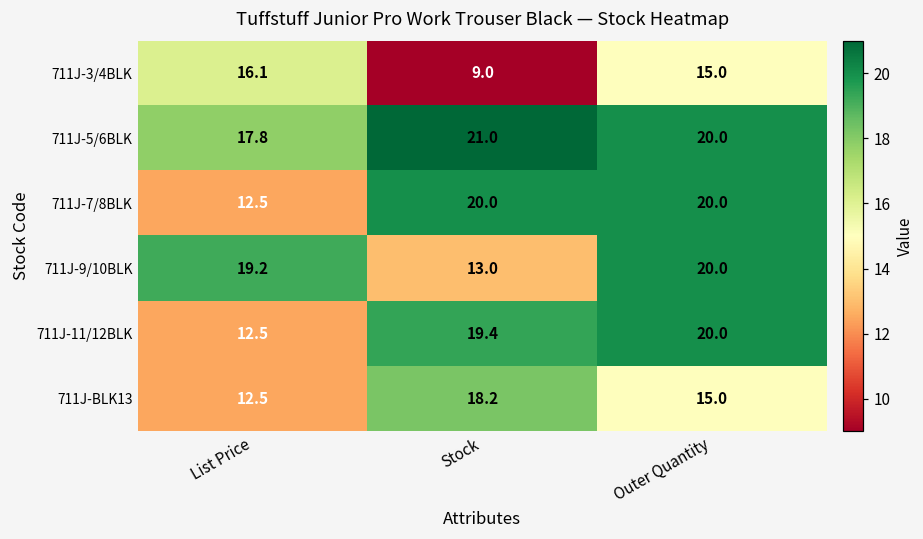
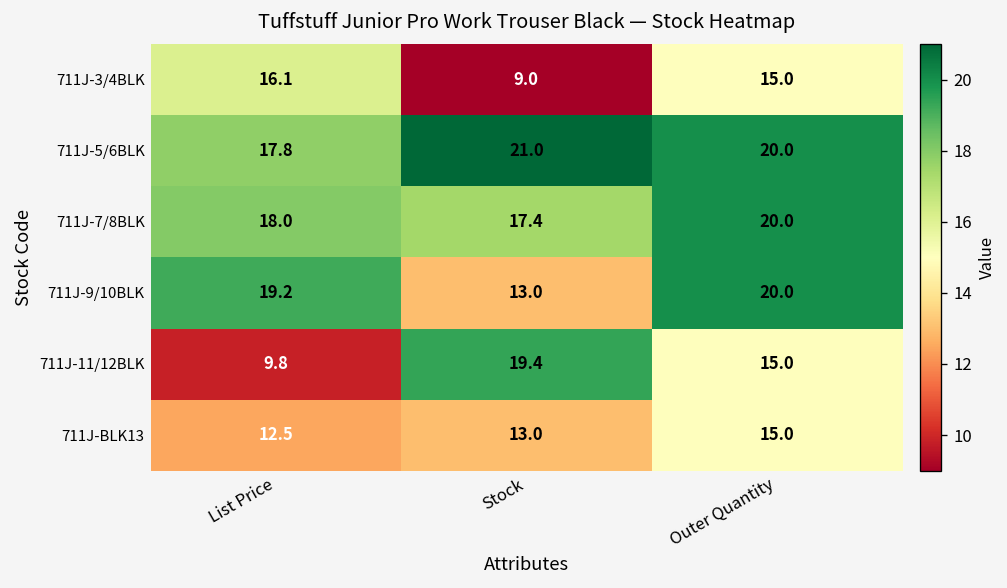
711J-7/8BLK, List Price: 12.5 -> 18.0
711J-7/8BLK, Stock: 20.0 -> 17.4
711J-11/12BLK, List Price: 12.5 -> 9.8
711J-11/12BLK, Outer Quantity: 20.0 -> 15.0
711J-BLK13, Stock: 18.2 -> 13.0
